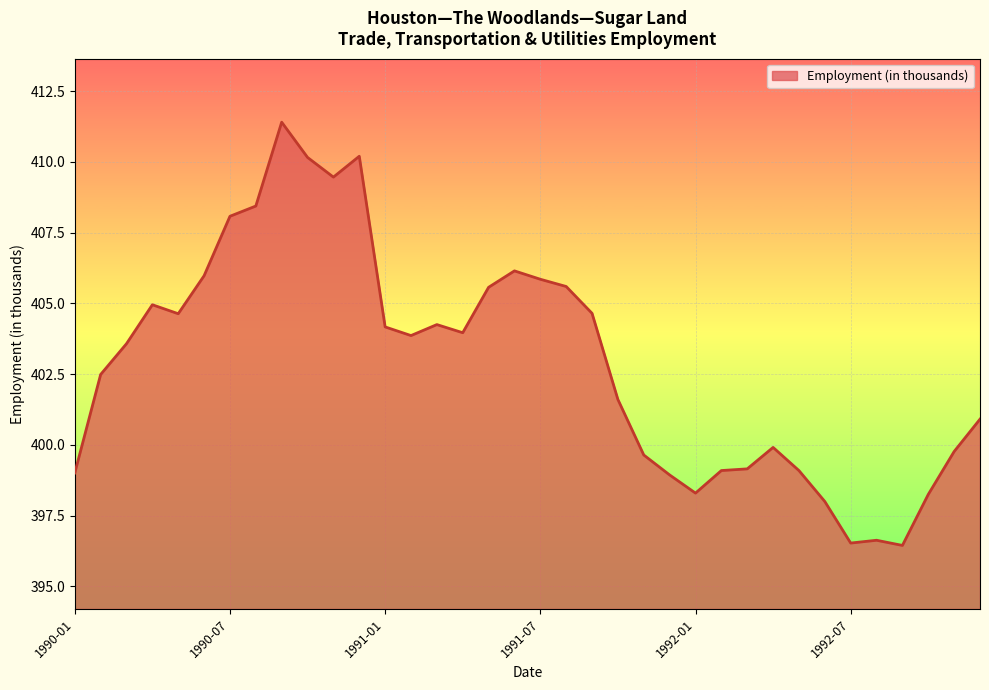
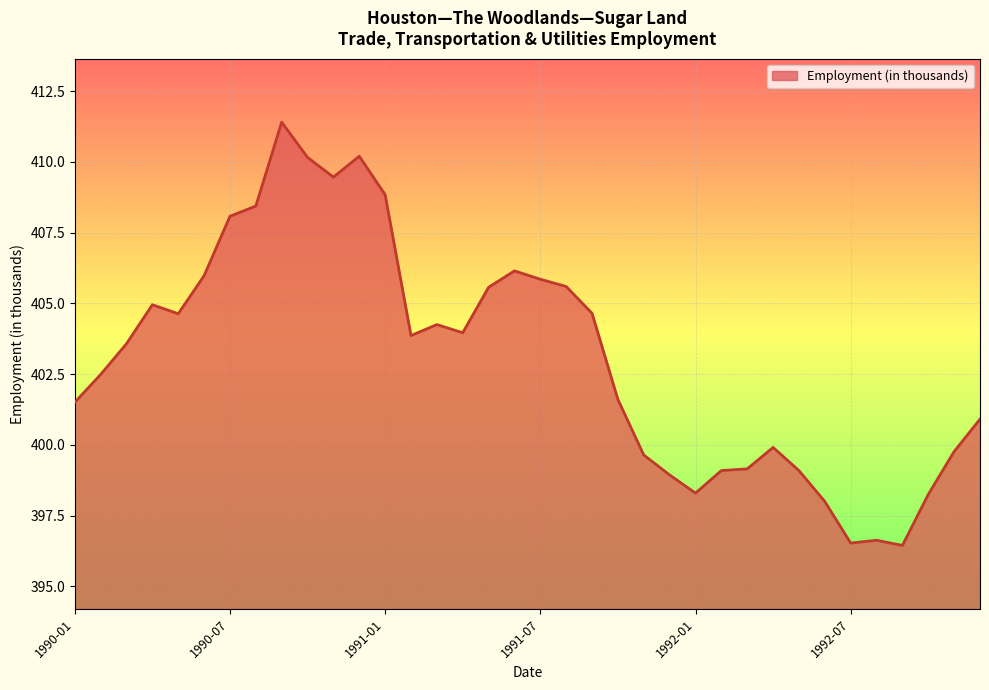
1990-01: 399.0 -> 401.5
1991-01: 404.2 -> 408.8
